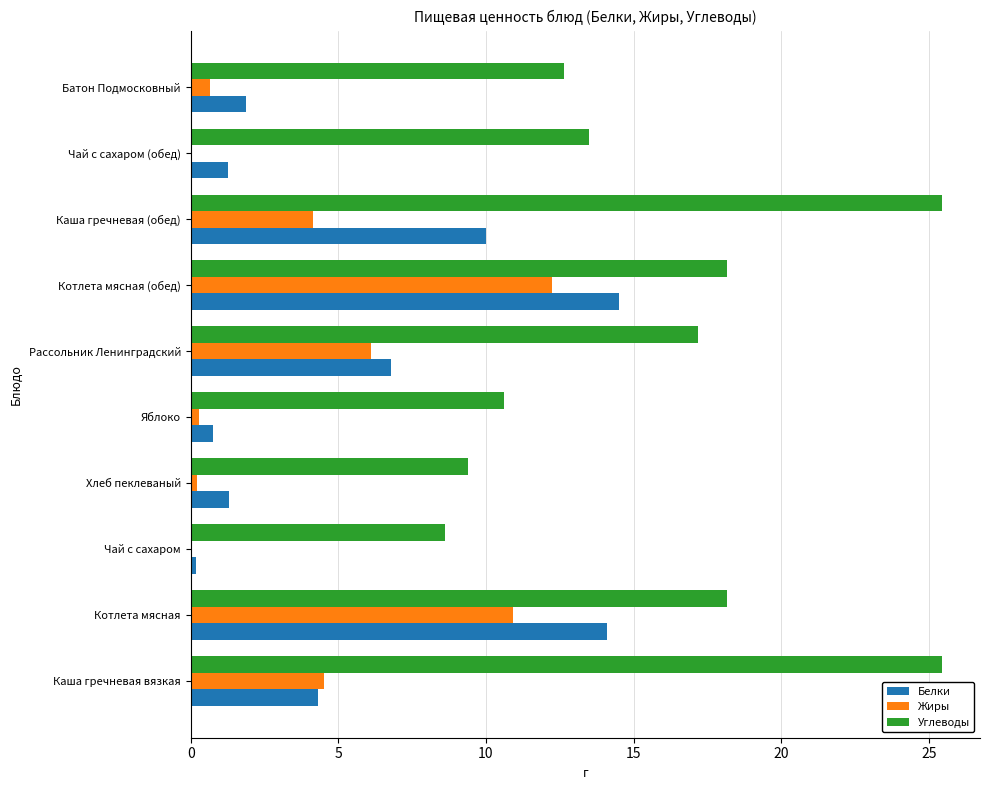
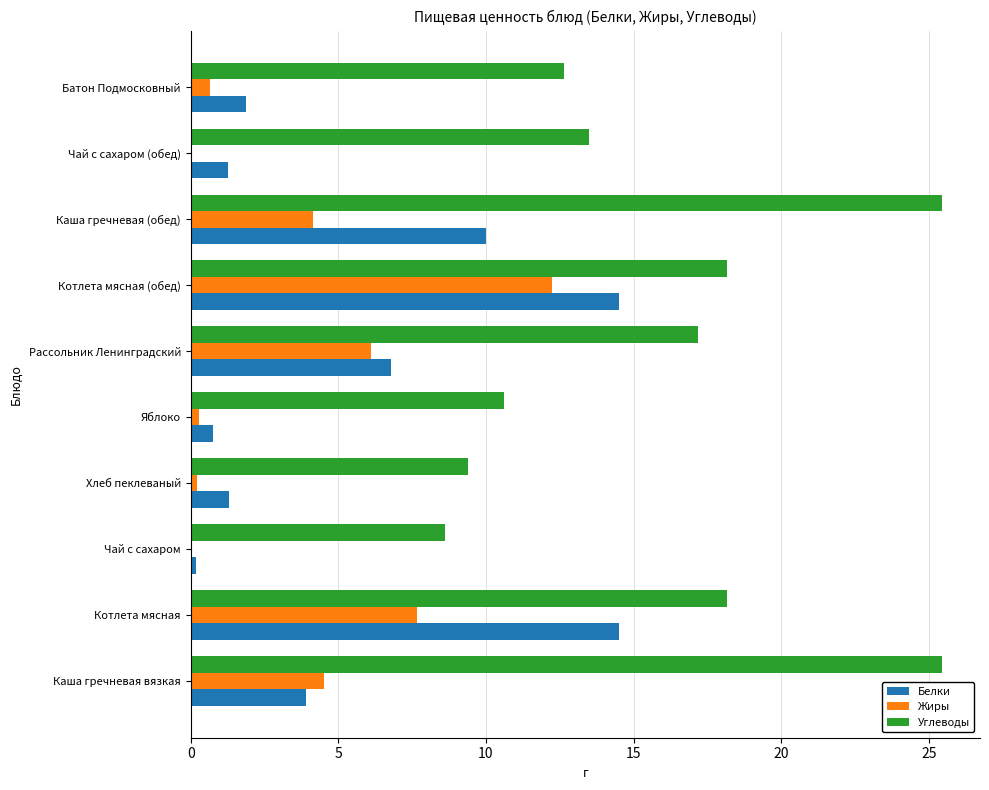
Жиры, Котлета мясная: 10.9 -> 7.7
Белки, Котлета мясная: 14.1 -> 14.5
Белки, Каша гречневая вязкая: 4.3 -> 3.9
